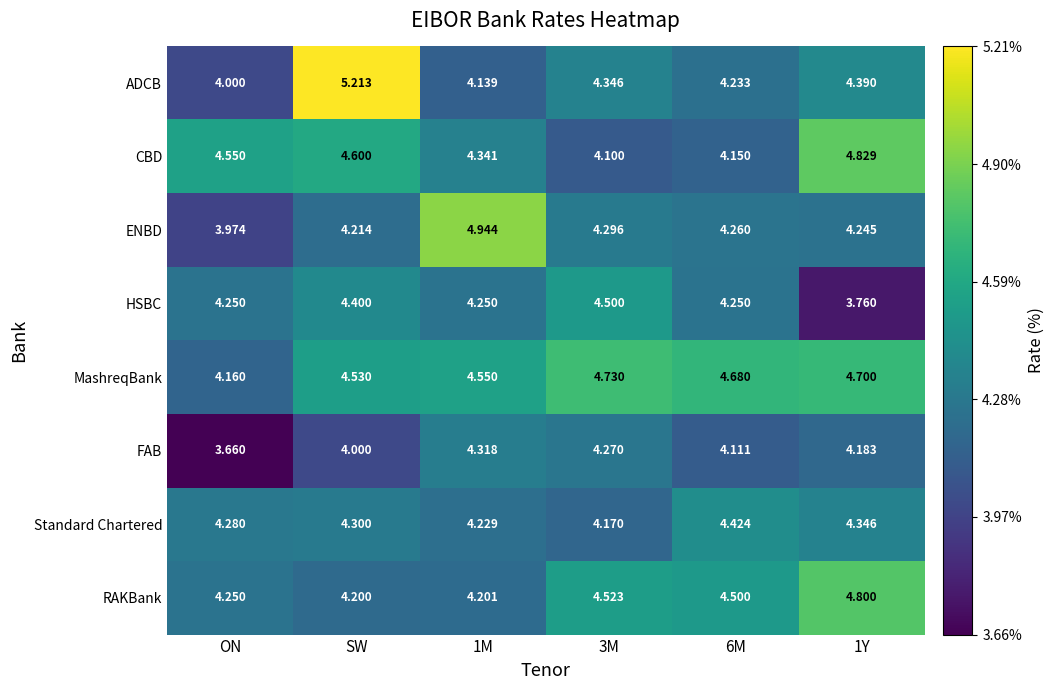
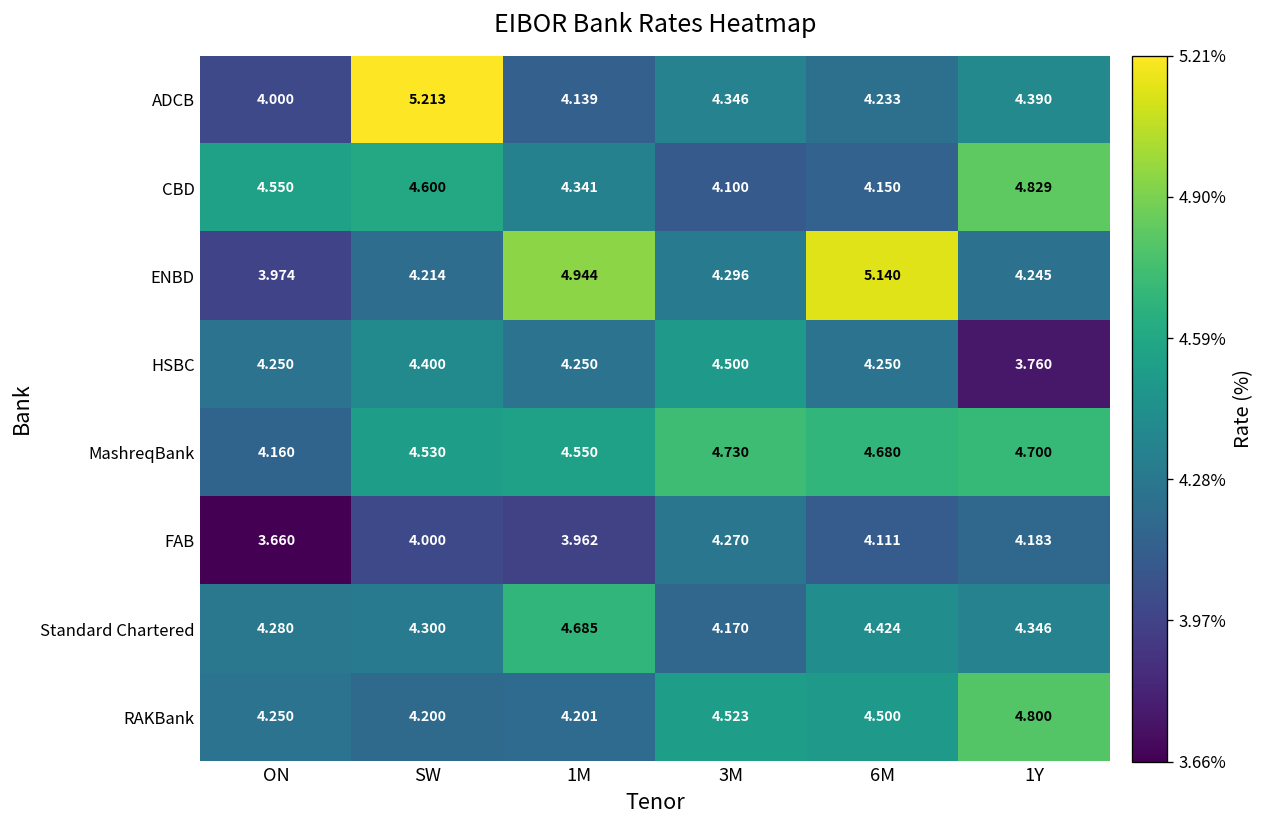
ENBD, 6M: 4.260 -> 5.140
FAB, 1M: 4.318 -> 3.962
Standard Chartered, 1M: 4.229 -> 4.685
